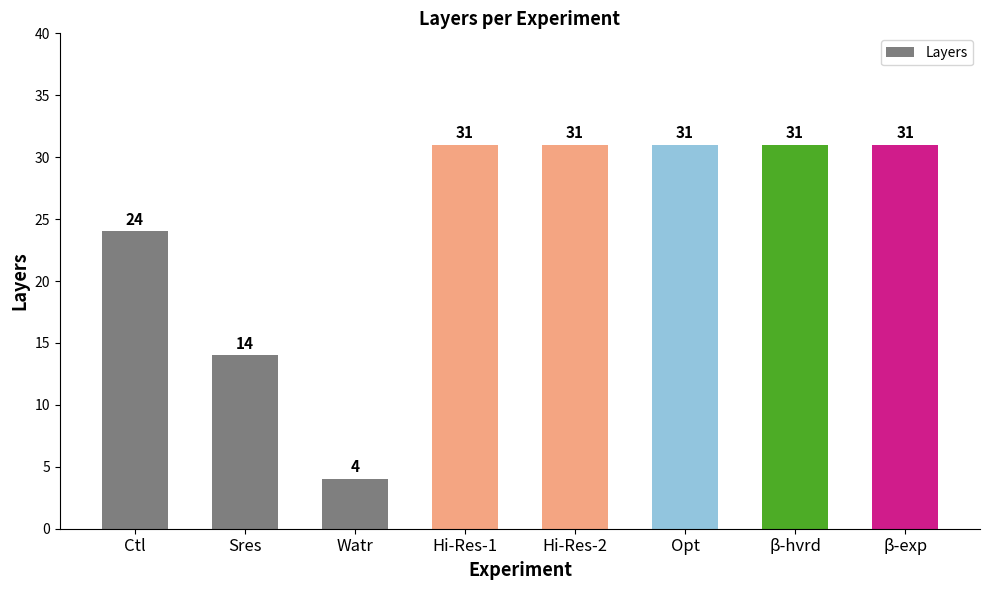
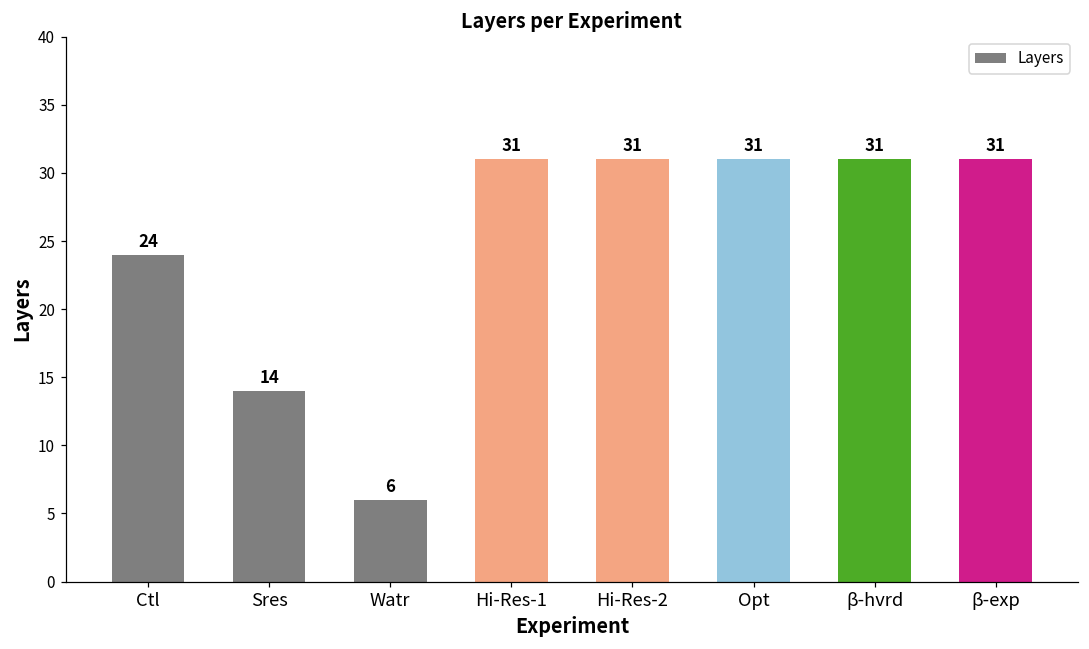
Watr: 4 -> 6
